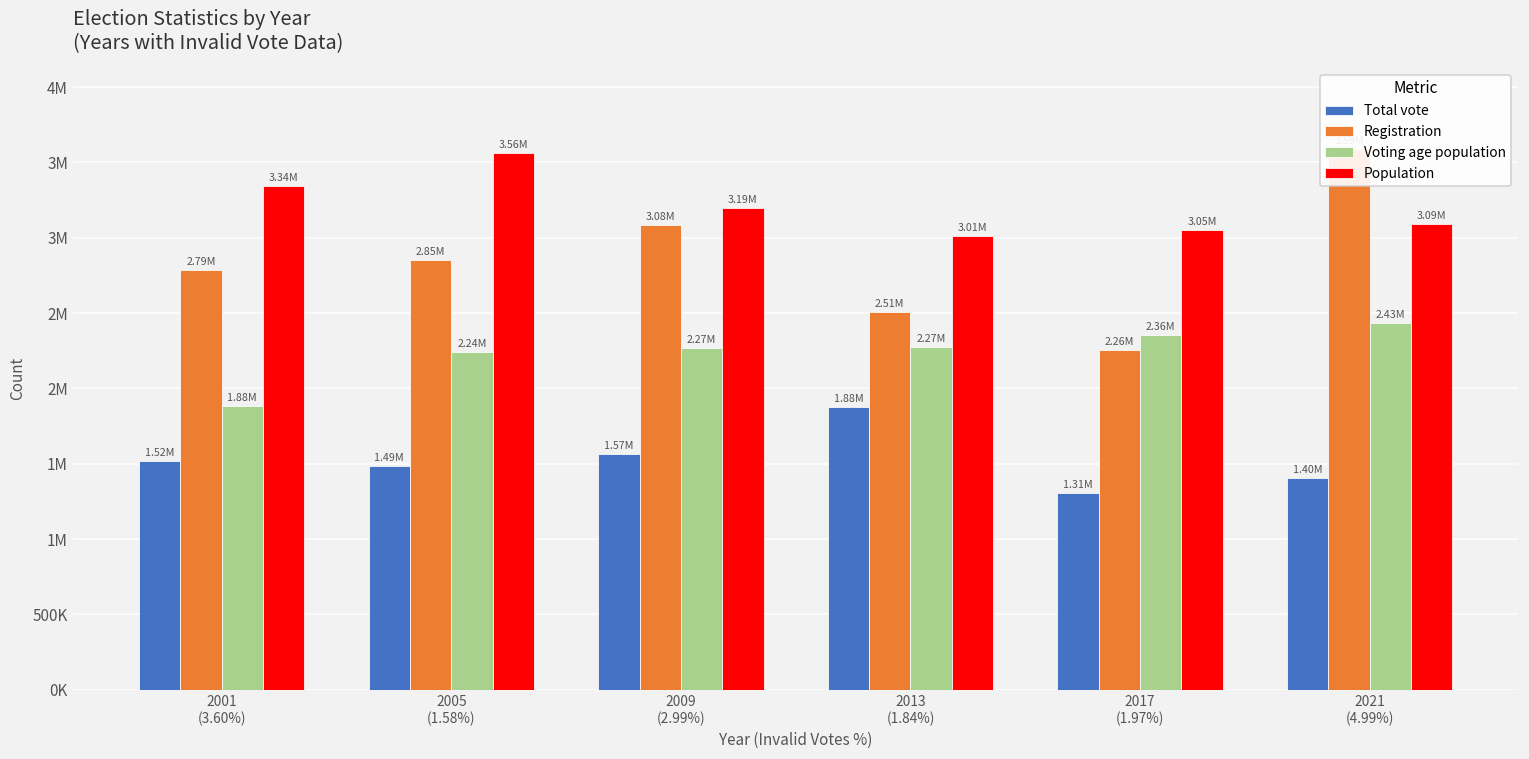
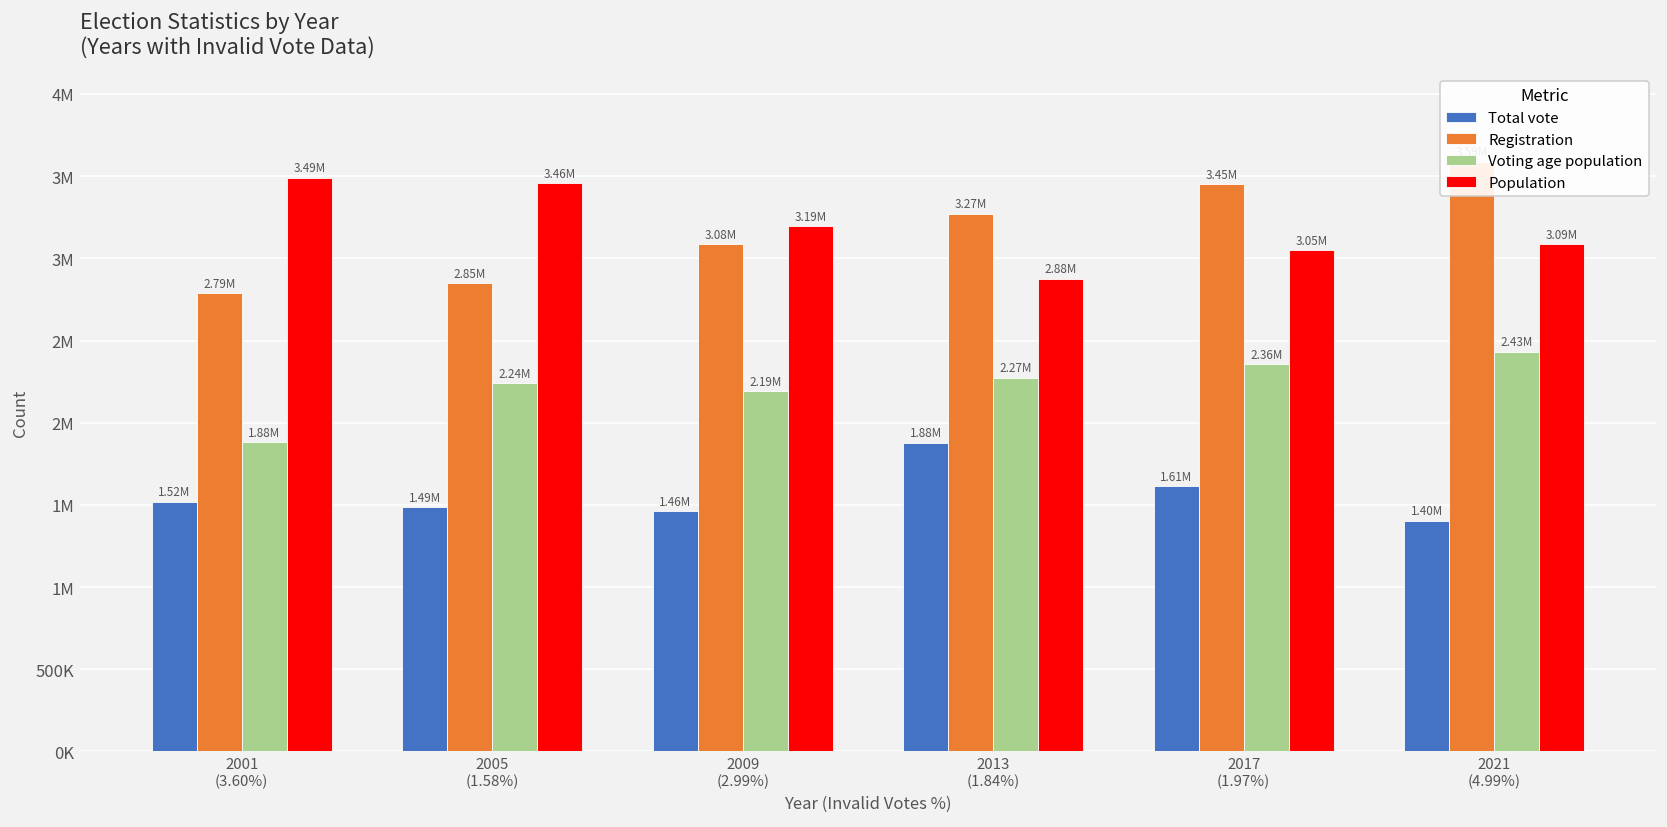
Population, 2001 (3.60%): 3.34M -> 3.49M
Population, 2005 (1.58%): 3.56M -> 3.46M
Total vote, 2009 (2.99%): 1.57M -> 1.46M
Voting age population, 2009 (2.99%): 2.27M -> 2.19M
Registration, 2013 (1.84%): 2.51M -> 3.27M
Population, 2013 (1.84%): 3.01M -> 2.88M
Total vote, 2017 (1.97%): 1.31M -> 1.61M
Registration, 2017 (1.97%): 2.26M -> 3.45M
